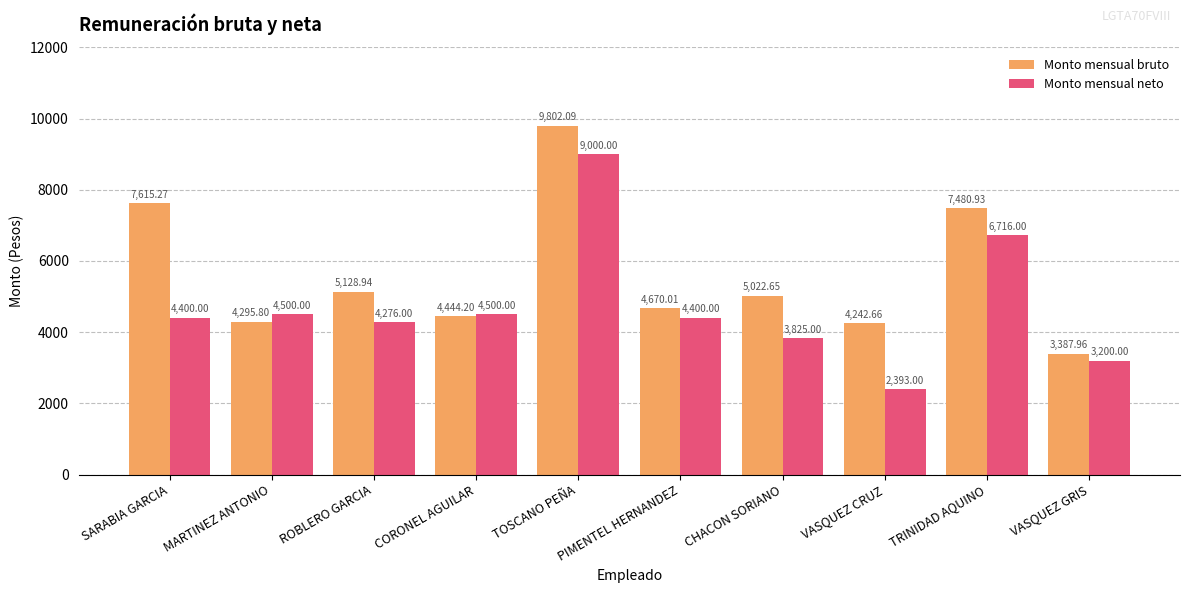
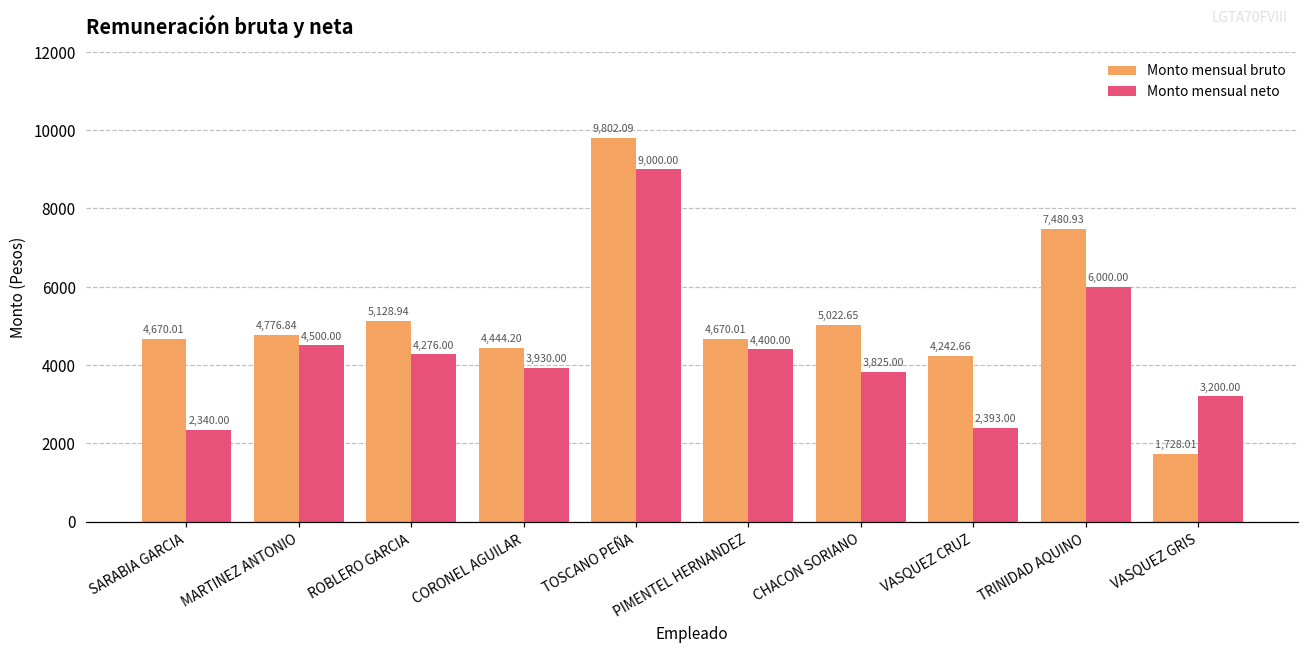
Monto mensual bruto, SARABIA GARCIA: 7,615.27 -> 4,670.01
Monto mensual neto, SARABIA GARCIA: 4,400.00 -> 2,340.00
Monto mensual bruto, MARTINEZ ANTONIO: 4,295.80 -> 4,776.84
Monto mensual neto, CORONEL AGUILAR: 4,500.00 -> 3,930.00
Monto mensual neto, TRINIDAD AQUINO: 6,716.00 -> 6,000.00
Monto mensual bruto, VASQUEZ GRIS: 3,387.96 -> 1,728.01
